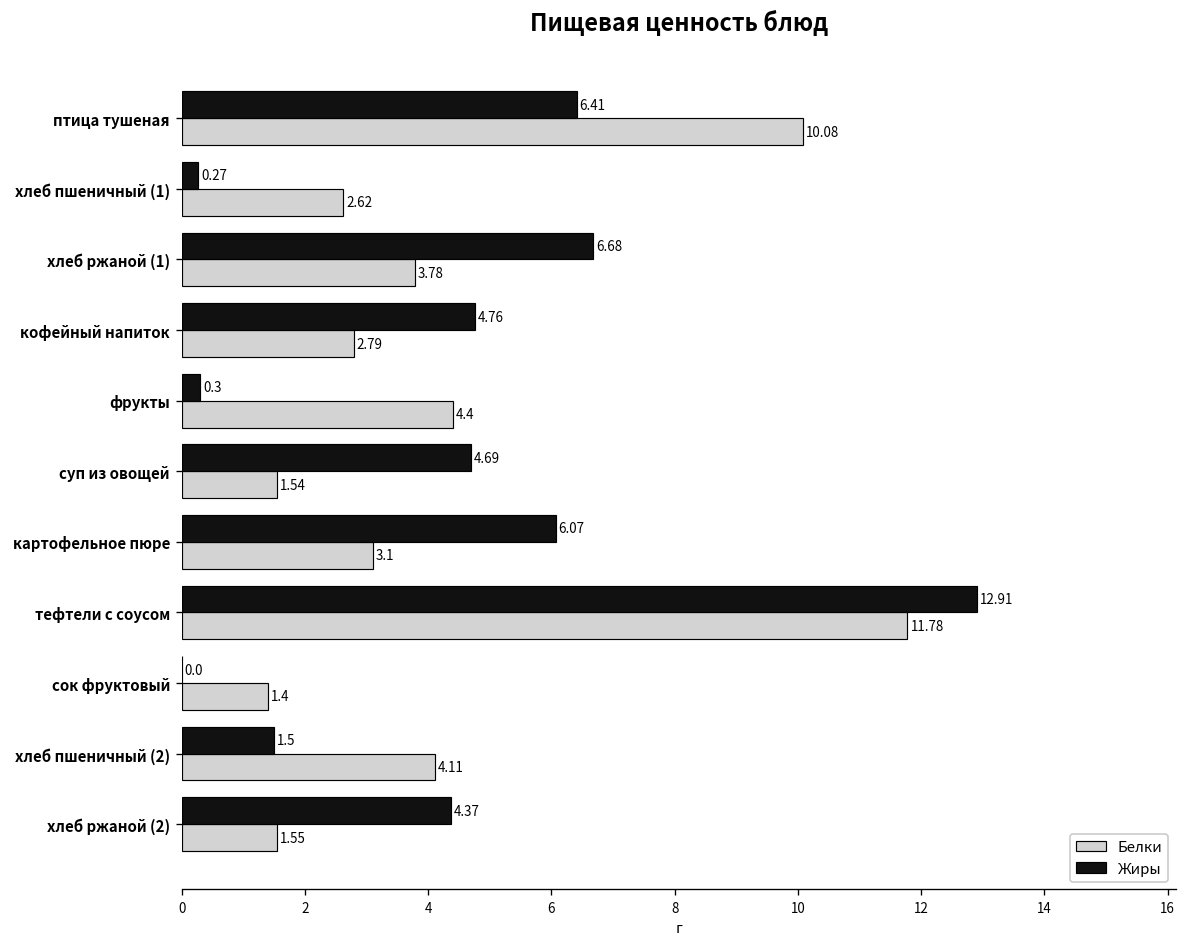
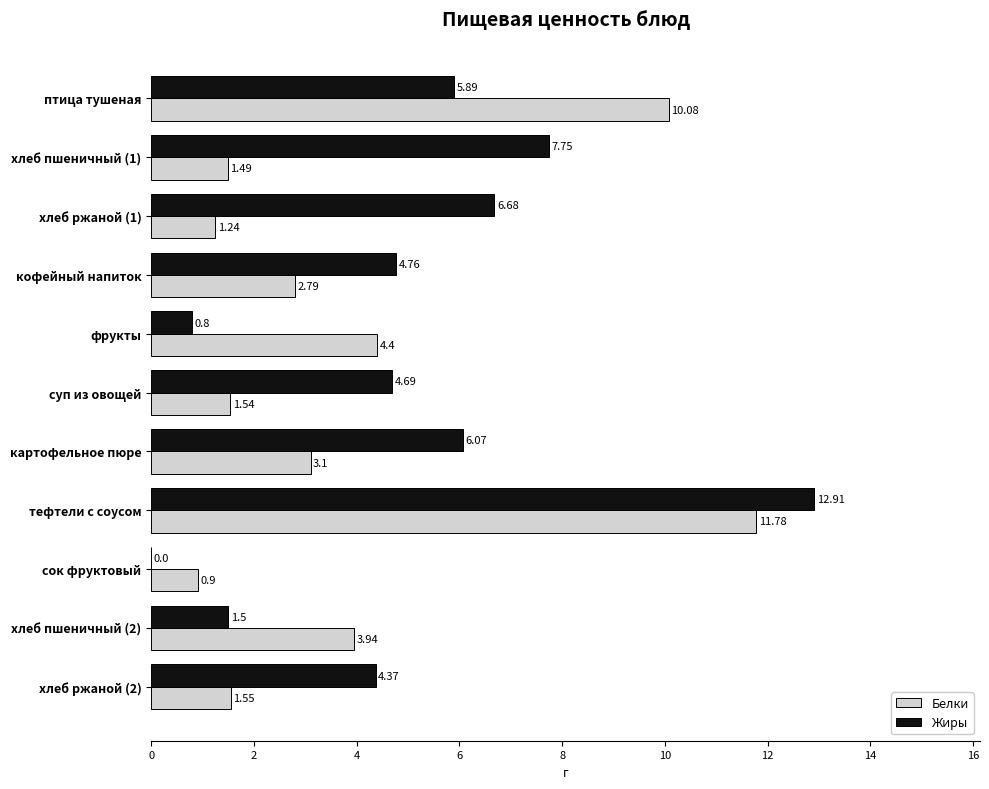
Жиры, птица тушеная: 6.41 -> 5.89
Жиры, хлеб пшеничный (1): 0.27 -> 7.75
Белки, хлеб пшеничный (1): 2.62 -> 1.49
Белки, хлеб ржаной (1): 3.78 -> 1.24
Жиры, фрукты: 0.3 -> 0.8
Белки, сок фруктовый: 1.4 -> 0.9
Белки, хлеб пшеничный (2): 4.11 -> 3.94
